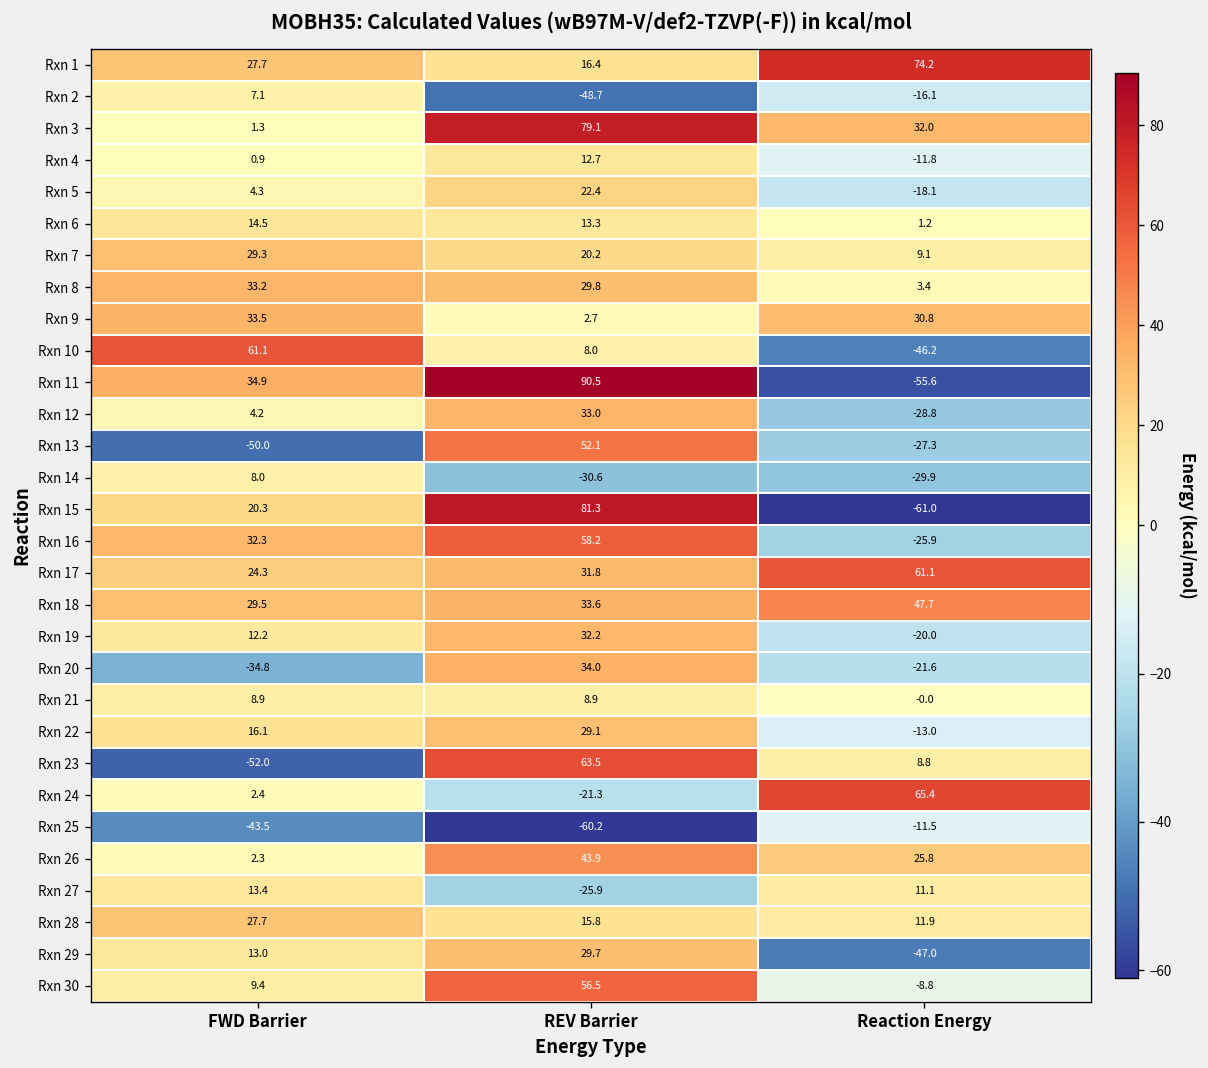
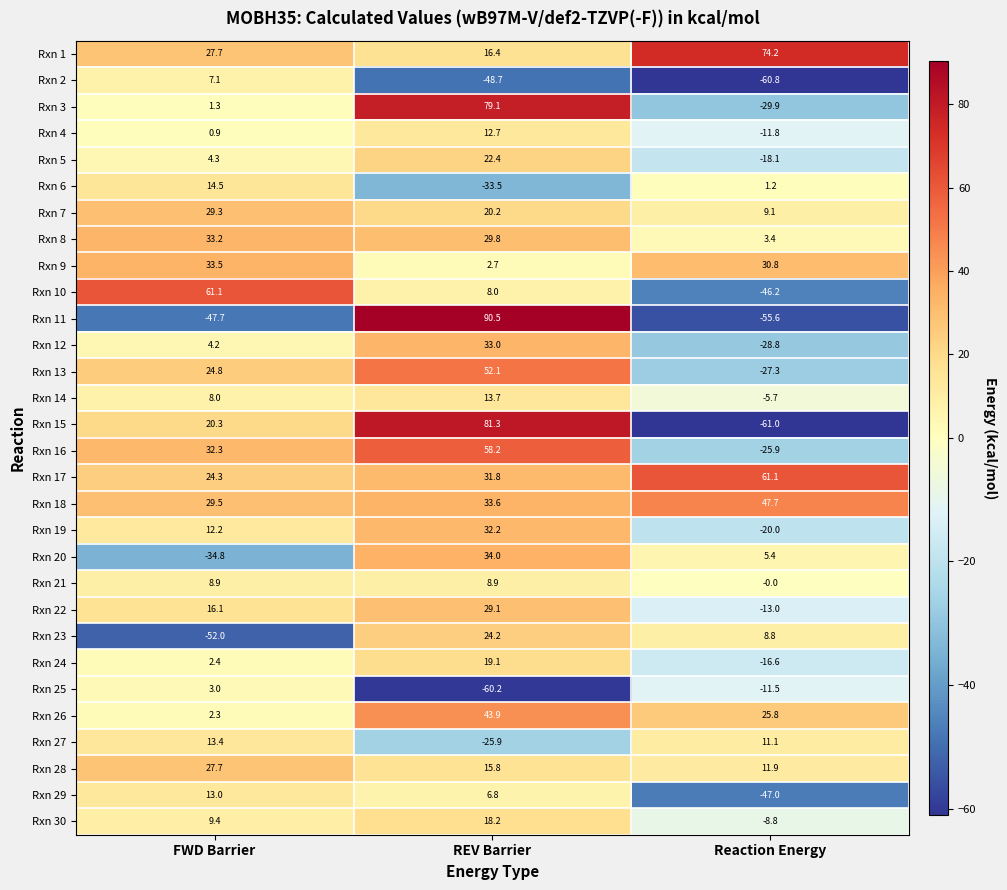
Rxn 2, Reaction Energy: -16.1 -> -60.8
Rxn 3, Reaction Energy: 32.0 -> -29.9
Rxn 6, REV Barrier: 13.3 -> -33.5
Rxn 11, FWD Barrier: 34.9 -> -47.7
Rxn 13, FWD Barrier: -50.0 -> 24.8
Rxn 14, REV Barrier: -30.6 -> 13.7
Rxn 14, Reaction Energy: -29.9 -> -5.7
Rxn 20, Reaction Energy: -21.6 -> 5.4
Rxn 23, REV Barrier: 63.5 -> 24.2
Rxn 24, REV Barrier: -21.3 -> 19.1
Rxn 24, Reaction Energy: 65.4 -> -16.6
Rxn 25, FWD Barrier: -43.5 -> 3.0
Rxn 29, REV Barrier: 29.7 -> 6.8
Rxn 30, REV Barrier: 56.5 -> 18.2
